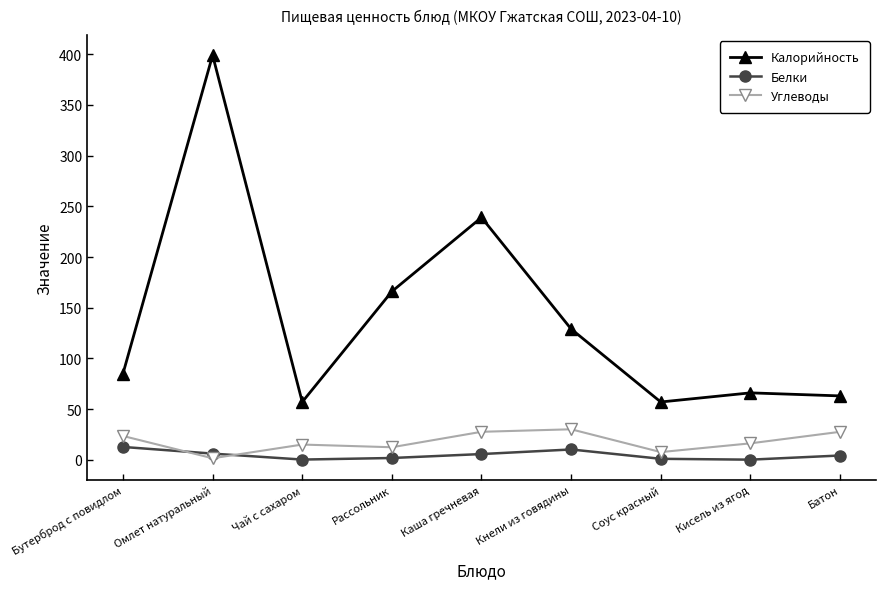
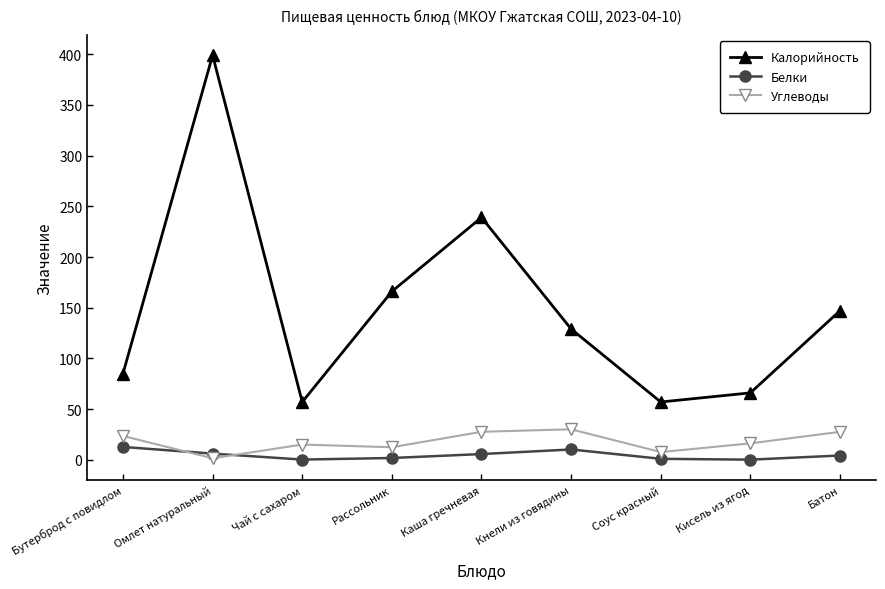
Калорийность, Батон: 63 -> 147
